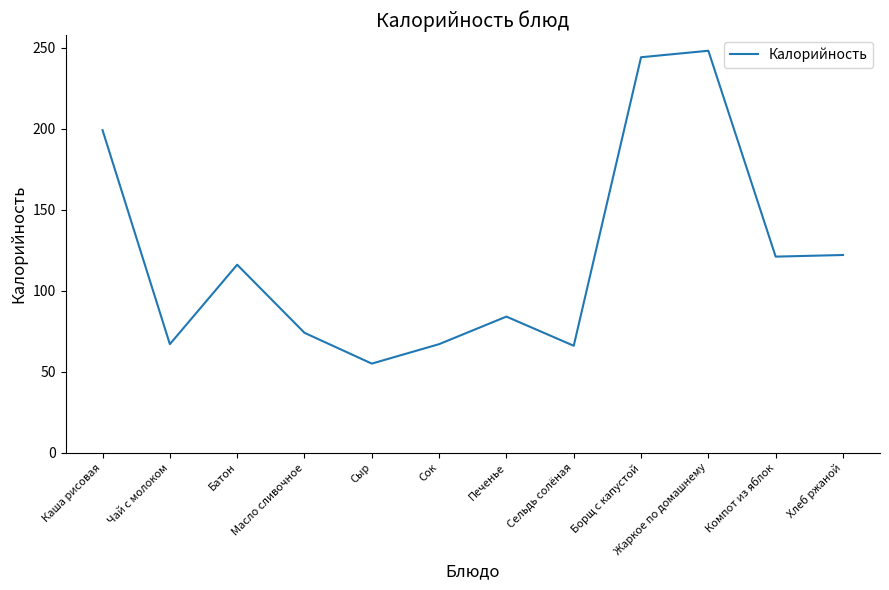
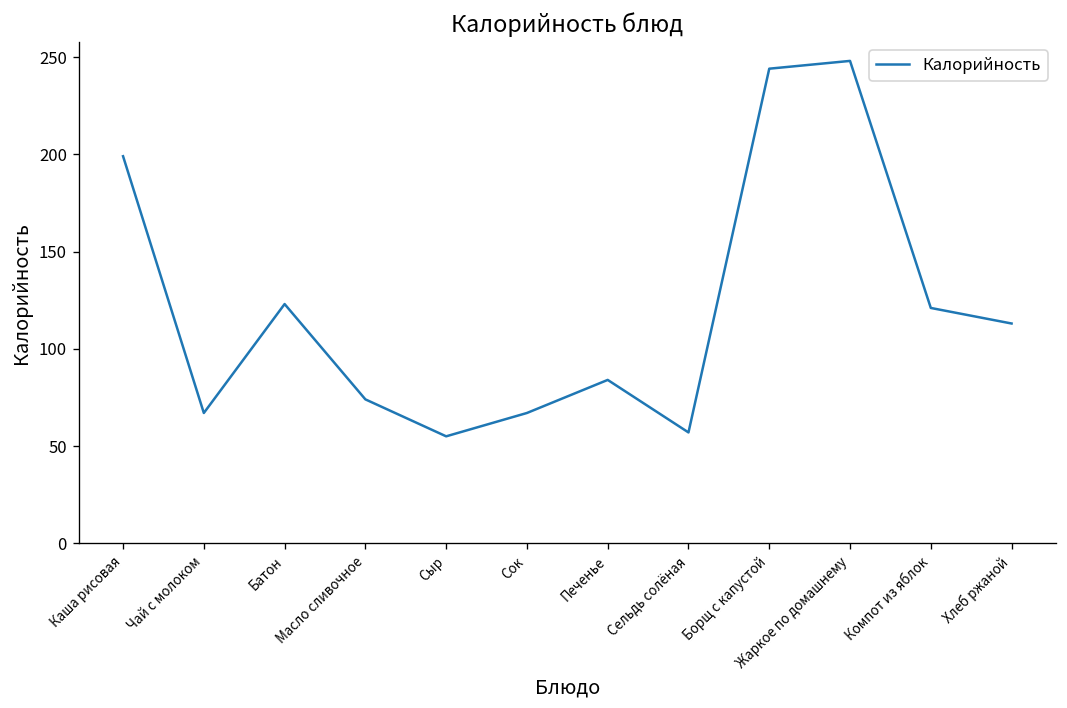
Батон: 116 -> 123
Сельдь солёная: 66 -> 57
Хлеб ржаной: 122 -> 113
